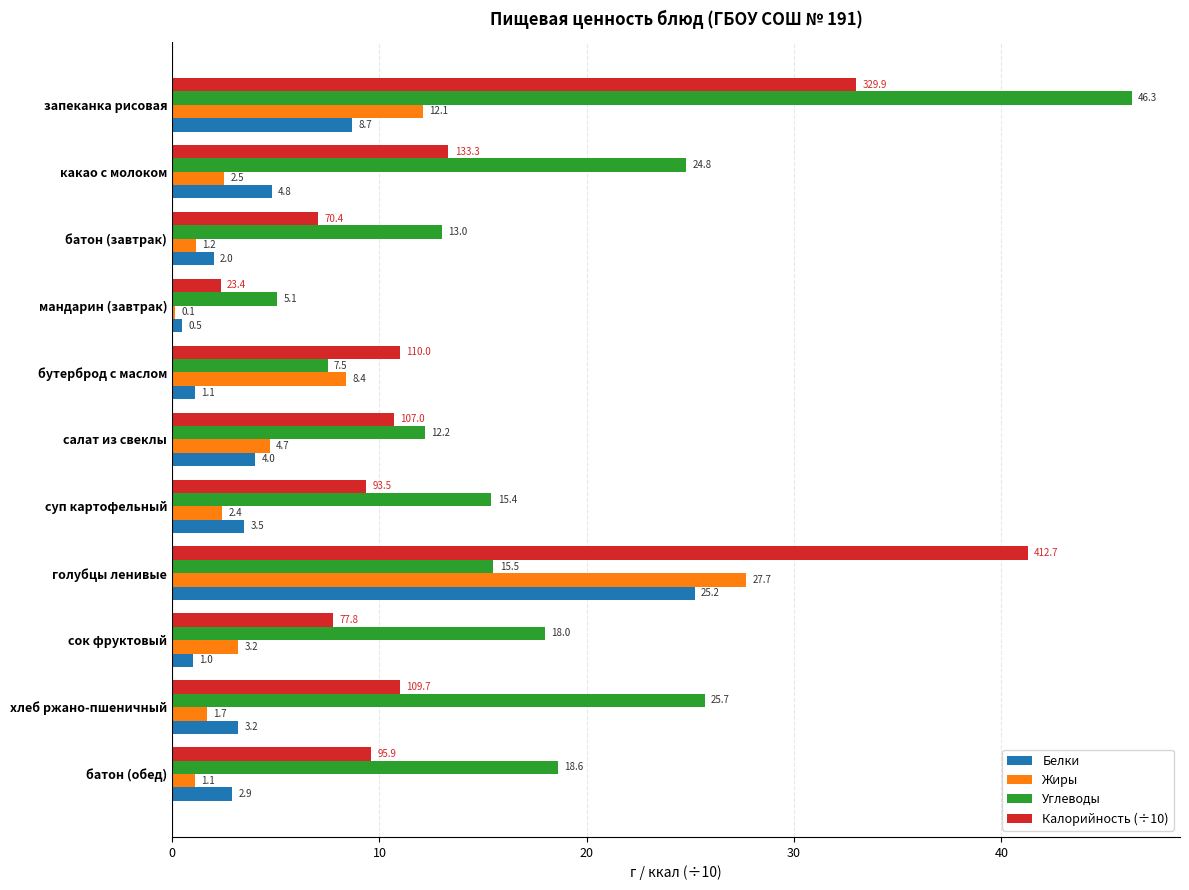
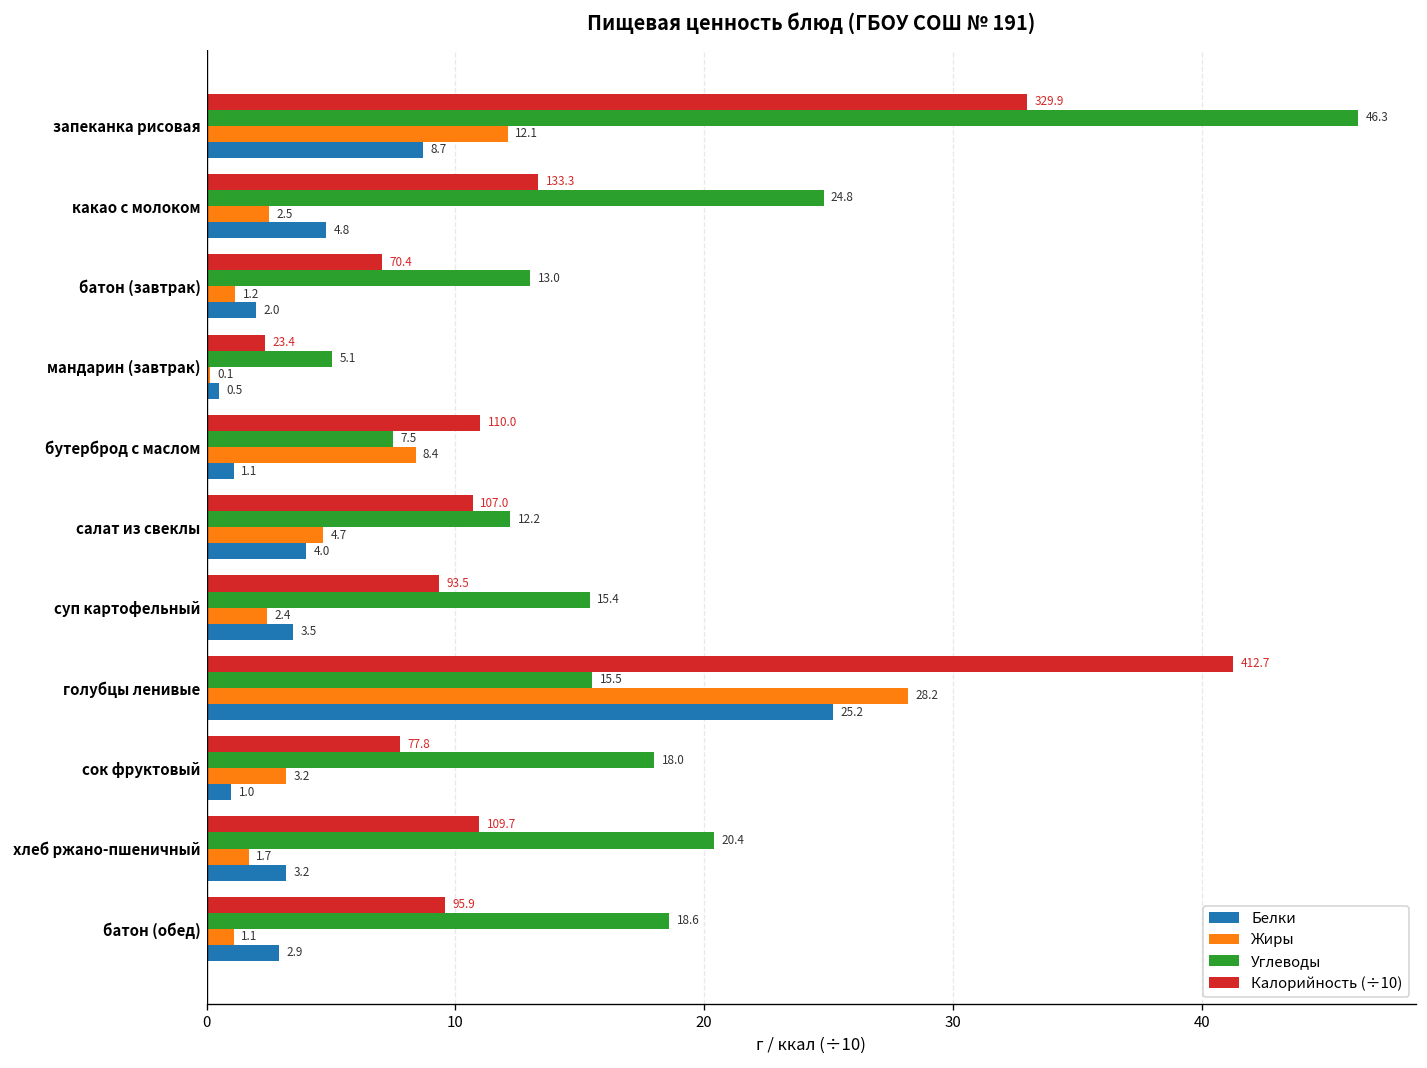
Жиры, голубцы ленивые: 27.7 -> 28.2
Углеводы, хлеб ржано-пшеничный: 25.7 -> 20.4
